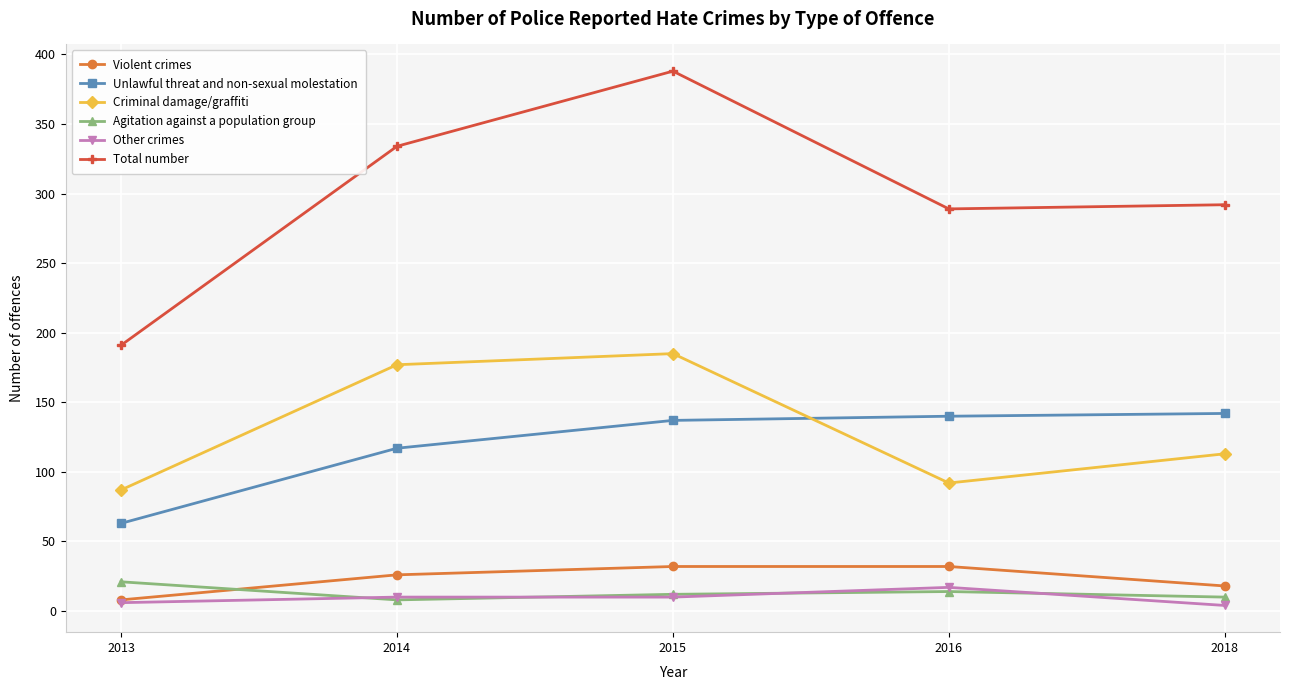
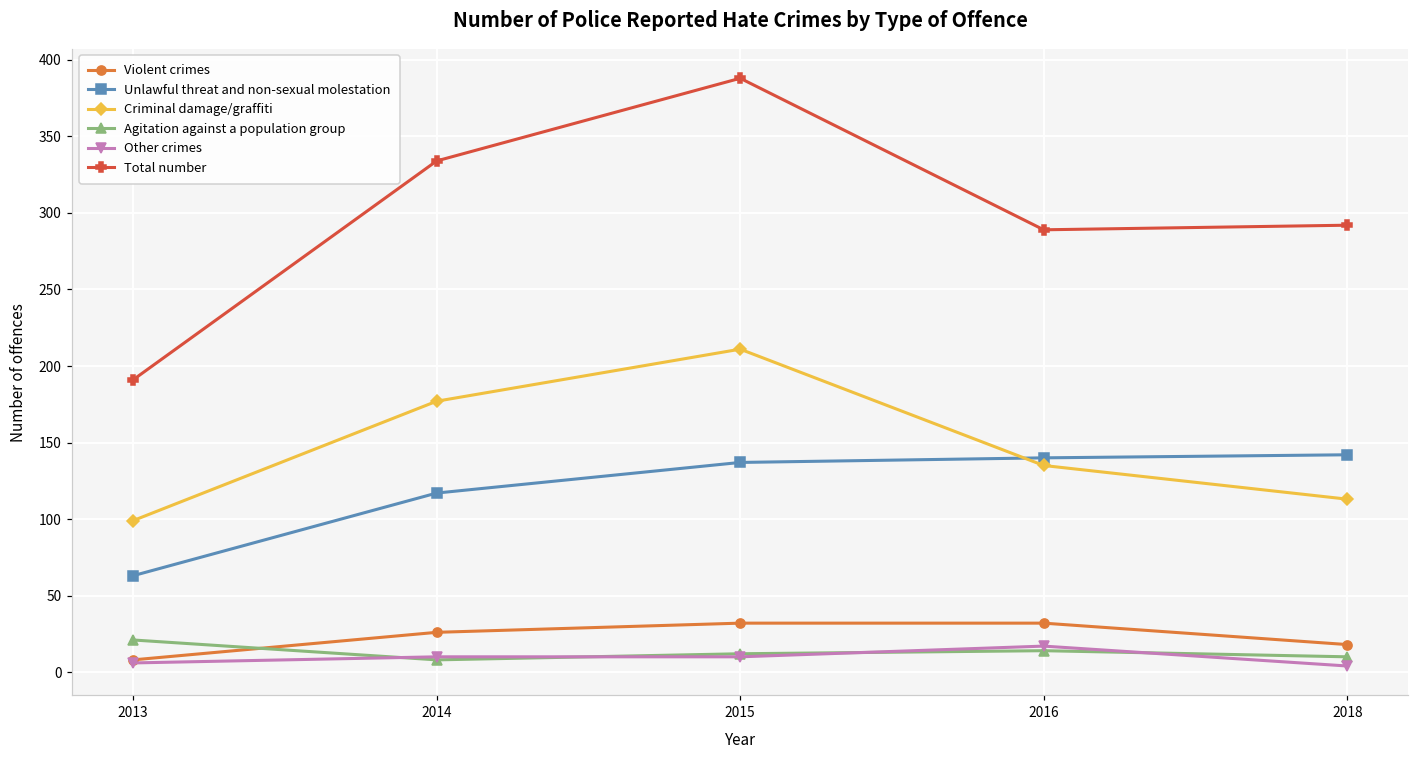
Criminal damage/graffiti, 2013: 87 -> 99
Criminal damage/graffiti, 2015: 185 -> 211
Criminal damage/graffiti, 2016: 92 -> 135
